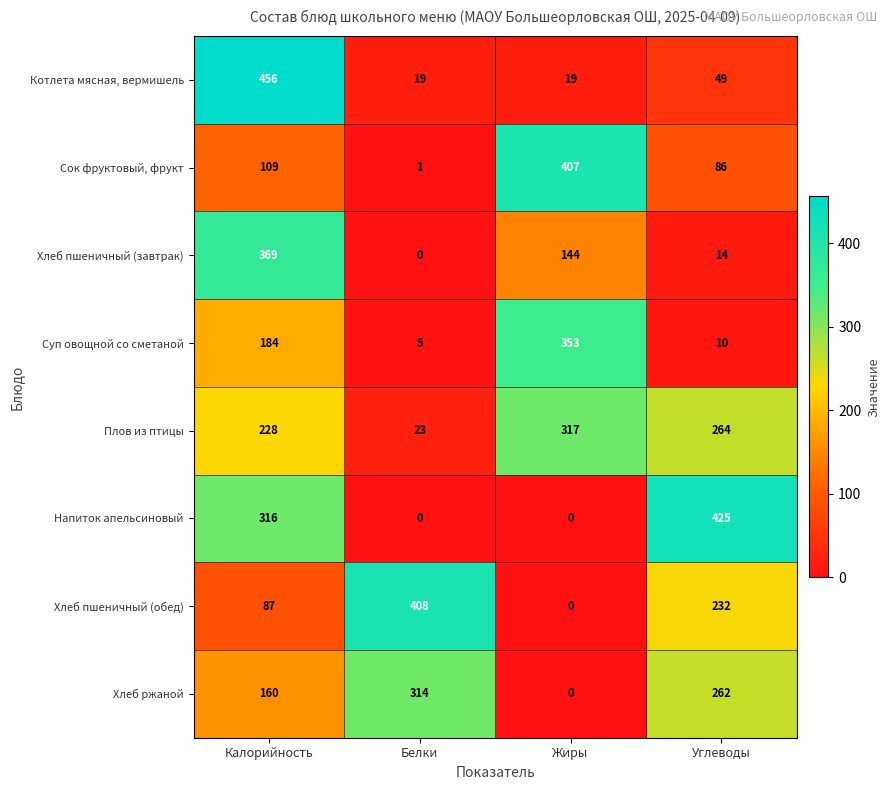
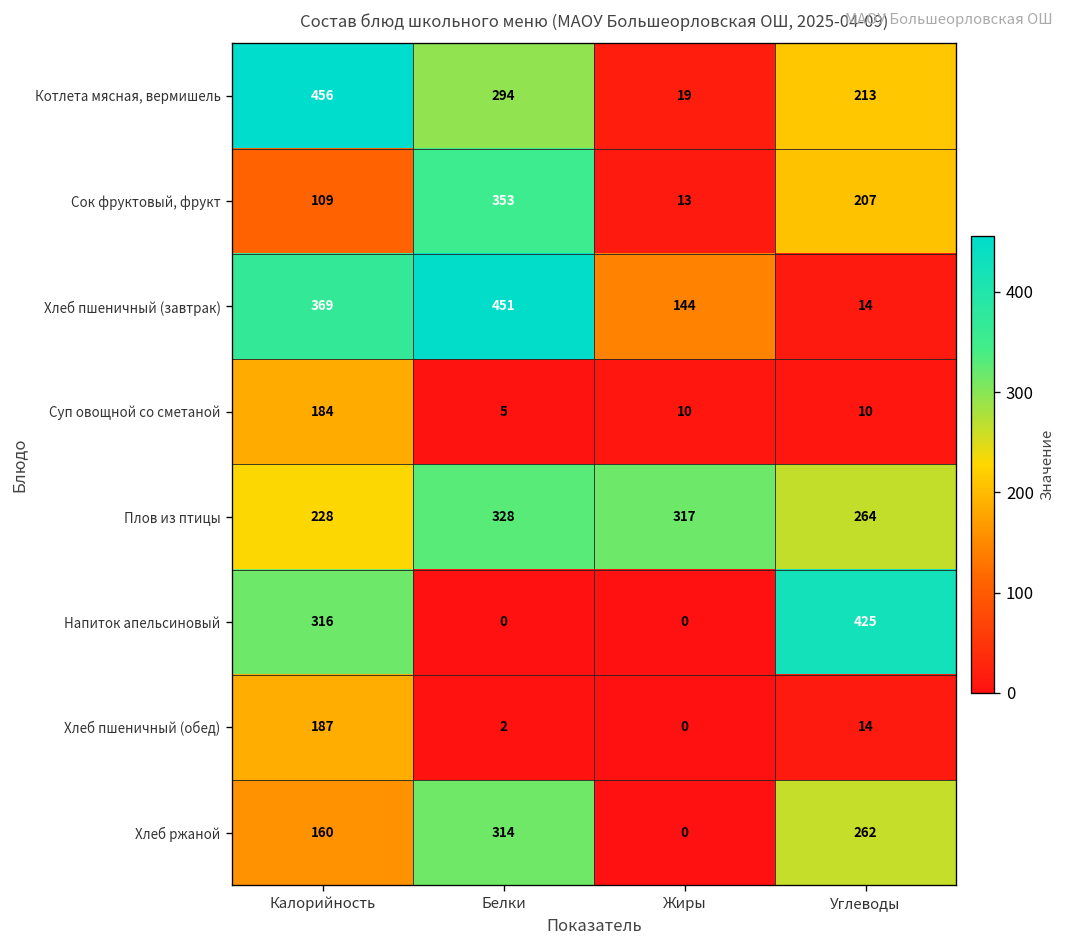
Котлета мясная, вермишель, Белки: 19 -> 294
Котлета мясная, вермишель, Углеводы: 49 -> 213
Сок фруктовый, фрукт, Белки: 1 -> 353
Сок фруктовый, фрукт, Жиры: 407 -> 13
Сок фруктовый, фрукт, Углеводы: 86 -> 207
Хлеб пшеничный (завтрак), Белки: 0 -> 451
Суп овощной со сметаной, Жиры: 353 -> 10
Плов из птицы, Белки: 23 -> 328
Хлеб пшеничный (обед), Калорийность: 87 -> 187
Хлеб пшеничный (обед), Белки: 408 -> 2
Хлеб пшеничный (обед), Углеводы: 232 -> 14
